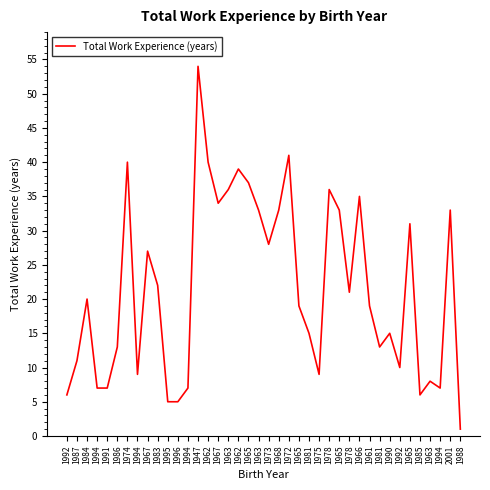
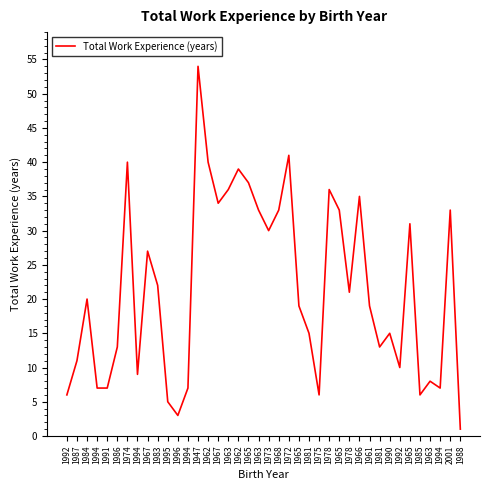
1996: 5 -> 3
1973: 28 -> 30
1975: 9 -> 6
